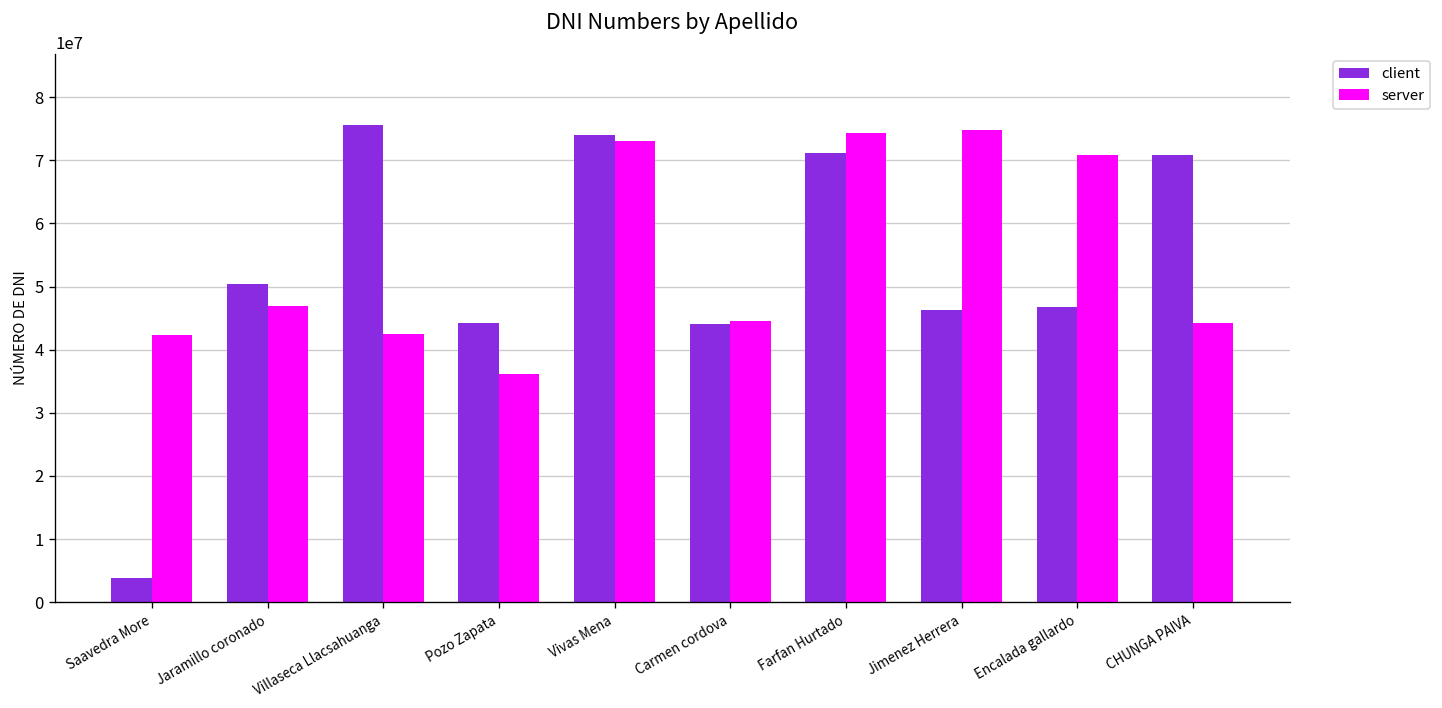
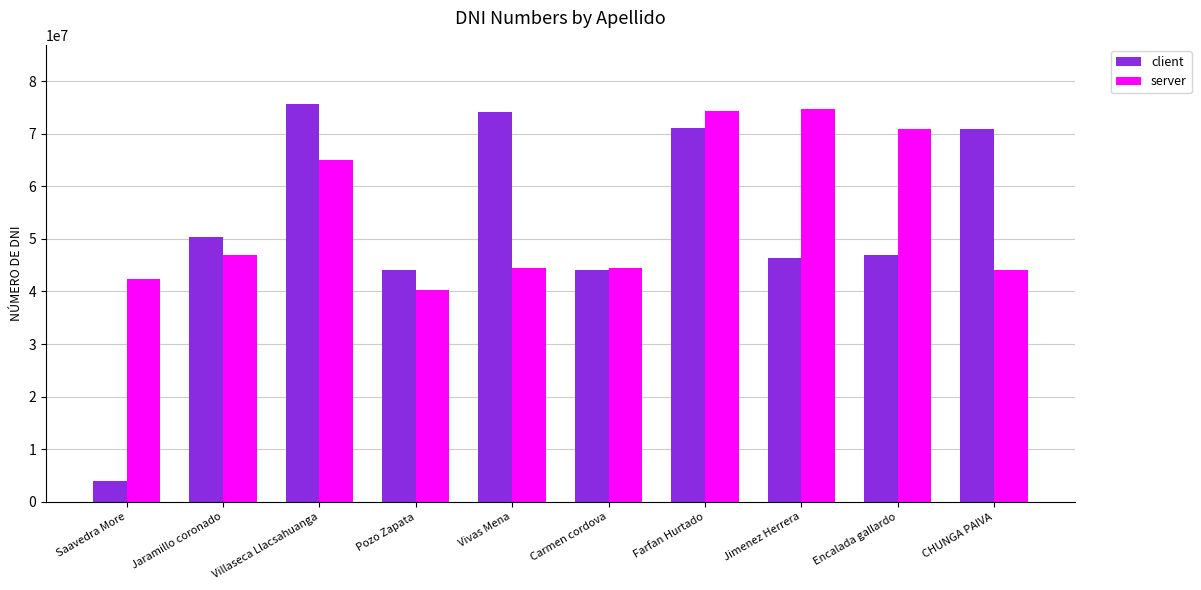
server, Villaseca Llacsahuanga: 42000000 -> 65000000
server, Pozo Zapata: 36000000 -> 40000000
server, Vivas Mena: 73000000 -> 44000000
